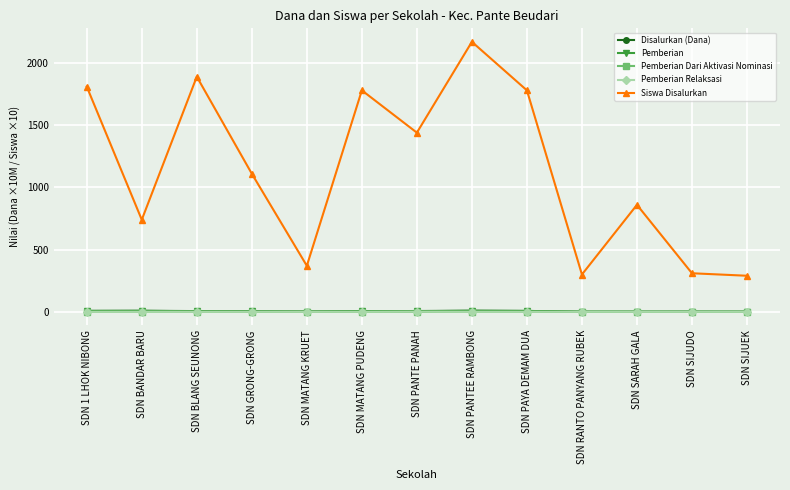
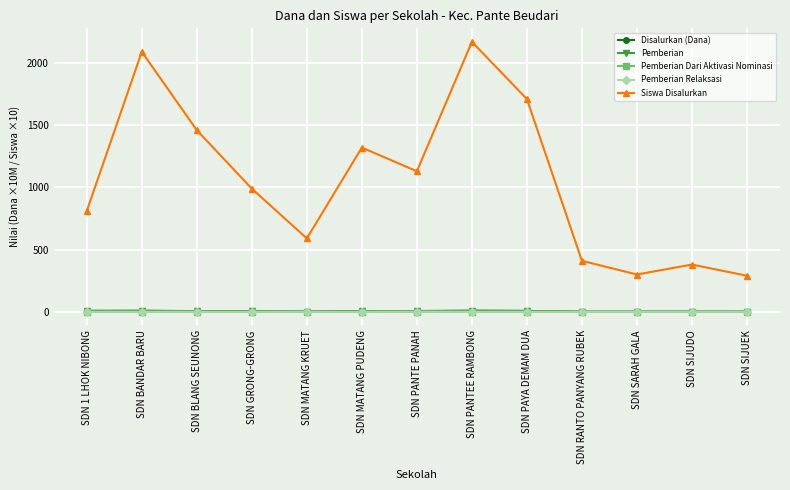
Siswa Disalurkan, SDN 1 LHOK NIBONG: 1810 -> 810
Siswa Disalurkan, SDN BANDAR BARU: 740 -> 2090
Siswa Disalurkan, SDN BLANG SEUNONG: 1890 -> 1460
Siswa Disalurkan, SDN GRONG-GRONG: 1110 -> 990
Siswa Disalurkan, SDN MATANG KRUET: 370 -> 590
Siswa Disalurkan, SDN MATANG PUDENG: 1780 -> 1320
Siswa Disalurkan, SDN PANTE PANAH: 1440 -> 1130
Siswa Disalurkan, SDN PAYA DEMAM DUA: 1780 -> 1710
Siswa Disalurkan, SDN RANTO PANYANG RUBEK: 300 -> 410
Siswa Disalurkan, SDN SARAH GALA: 860 -> 300
Siswa Disalurkan, SDN SIJUDO: 310 -> 380
